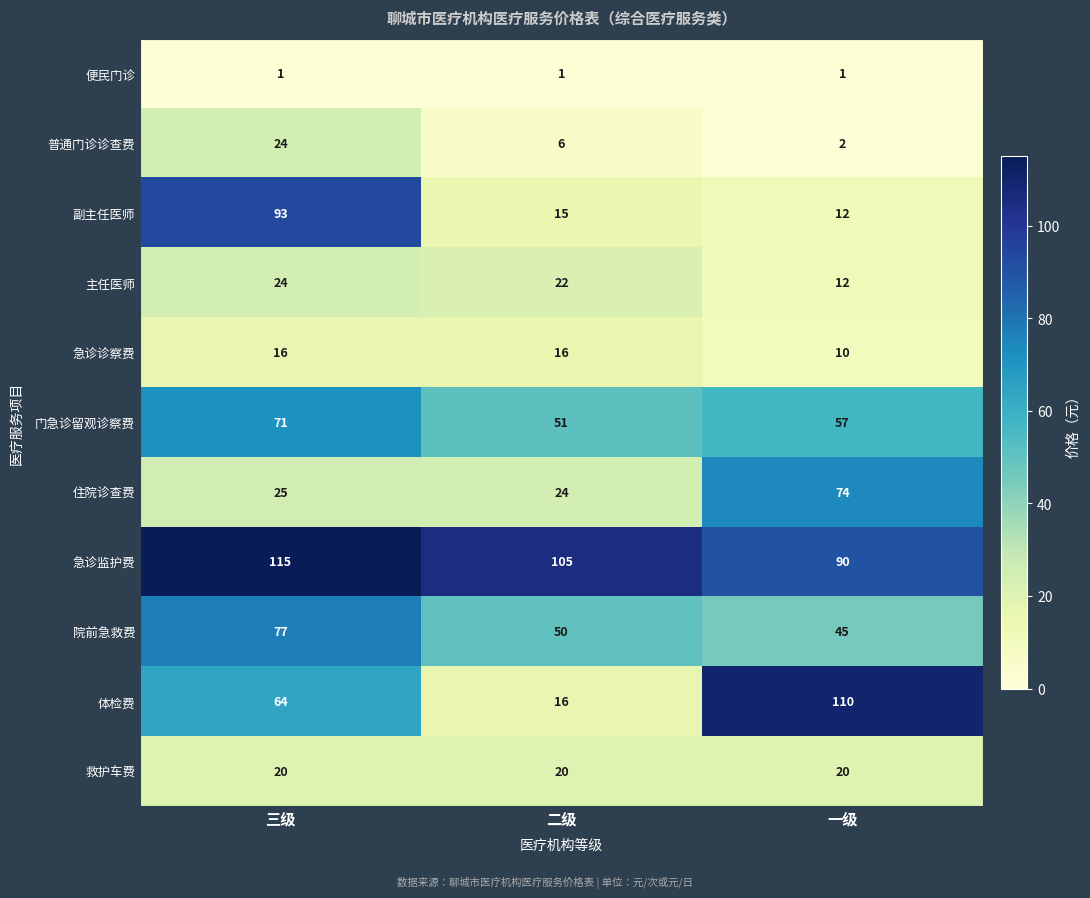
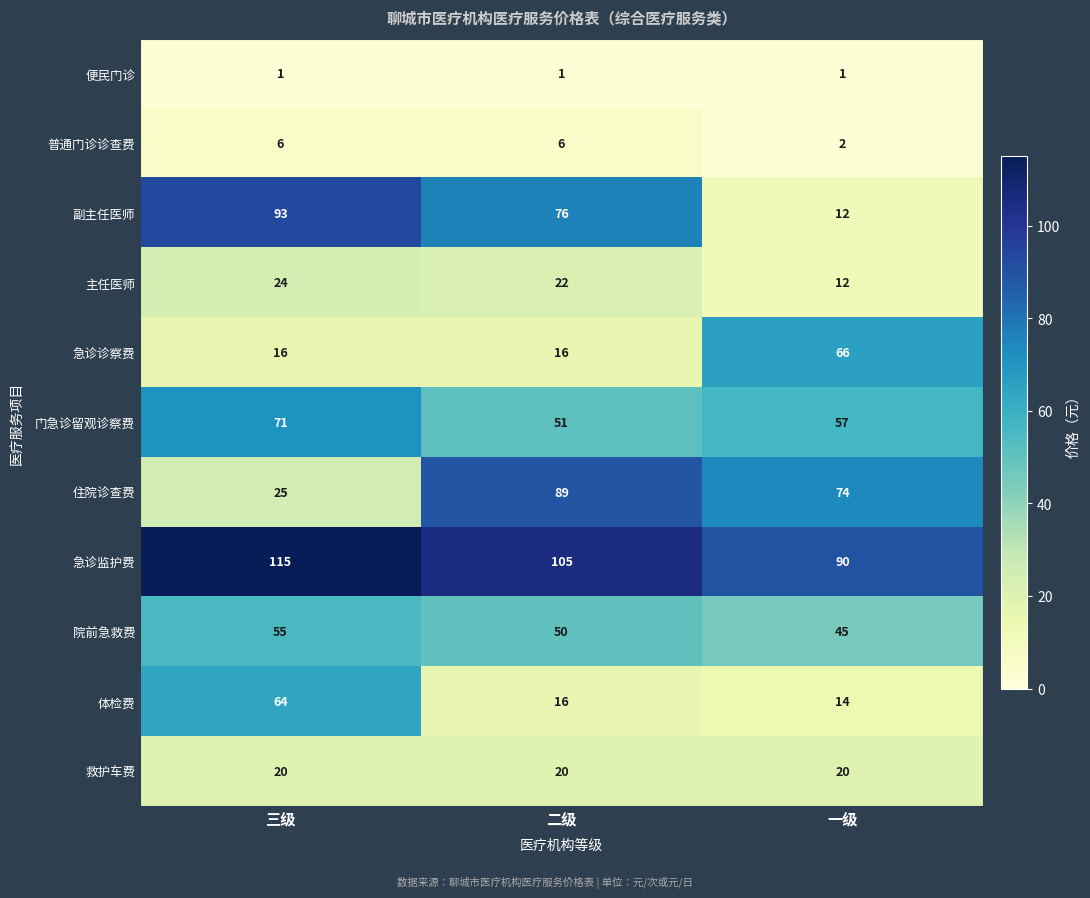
普通门诊诊查费, 三级: 24 -> 6
副主任医师, 二级: 15 -> 76
急诊诊察费, 一级: 10 -> 66
住院诊查费, 二级: 24 -> 89
院前急救费, 三级: 77 -> 55
体检费, 一级: 110 -> 14
